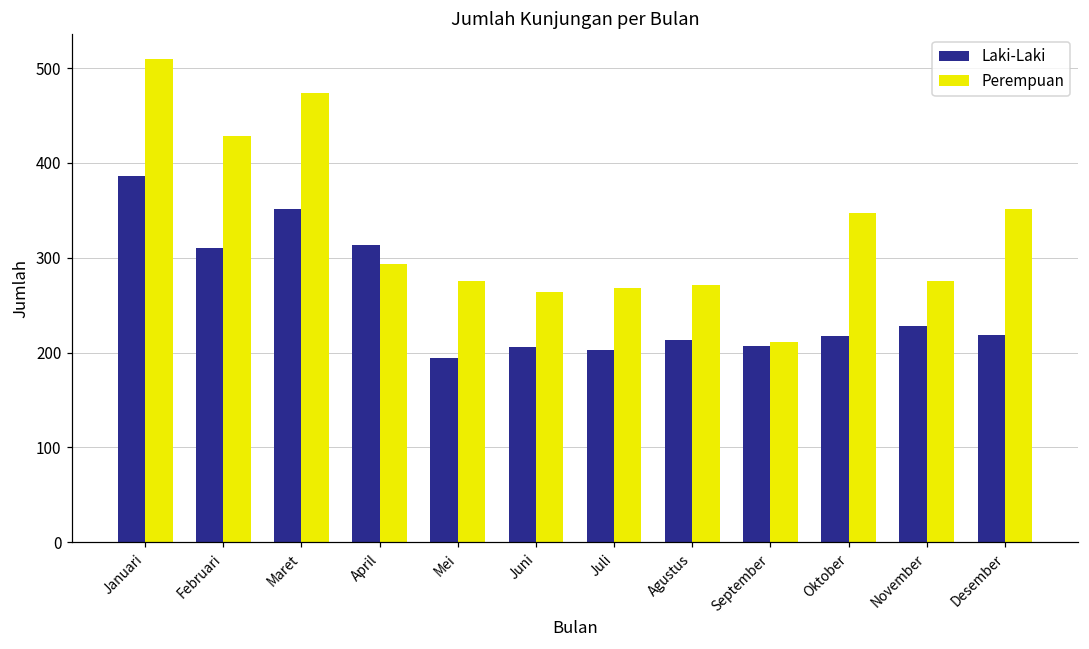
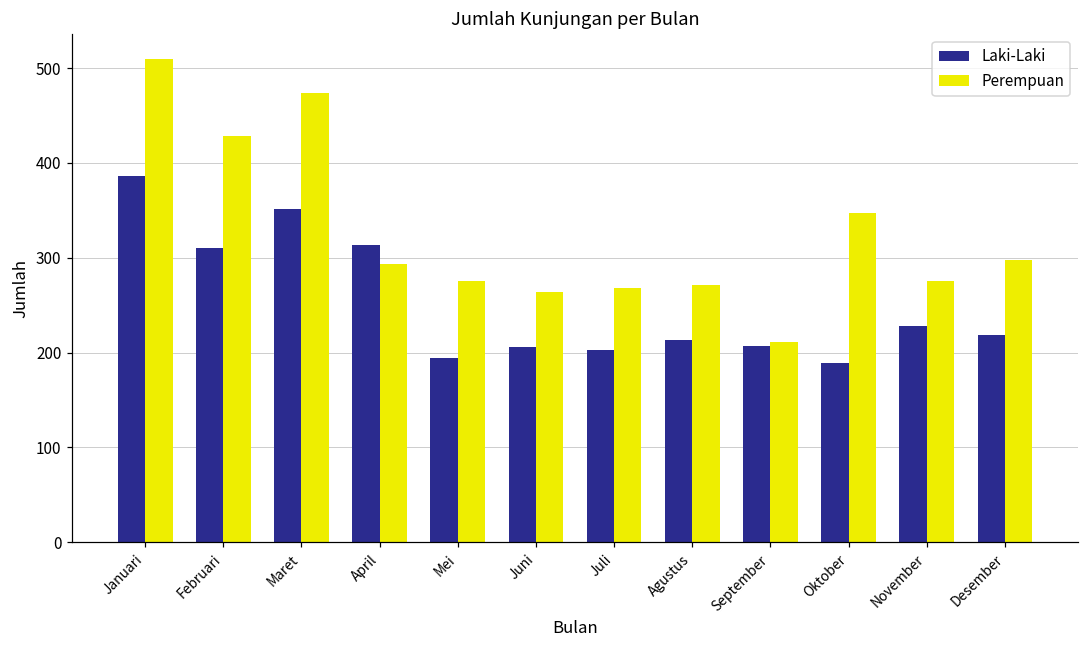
Laki-Laki, Oktober: 220 -> 190
Perempuan, Desember: 350 -> 300
